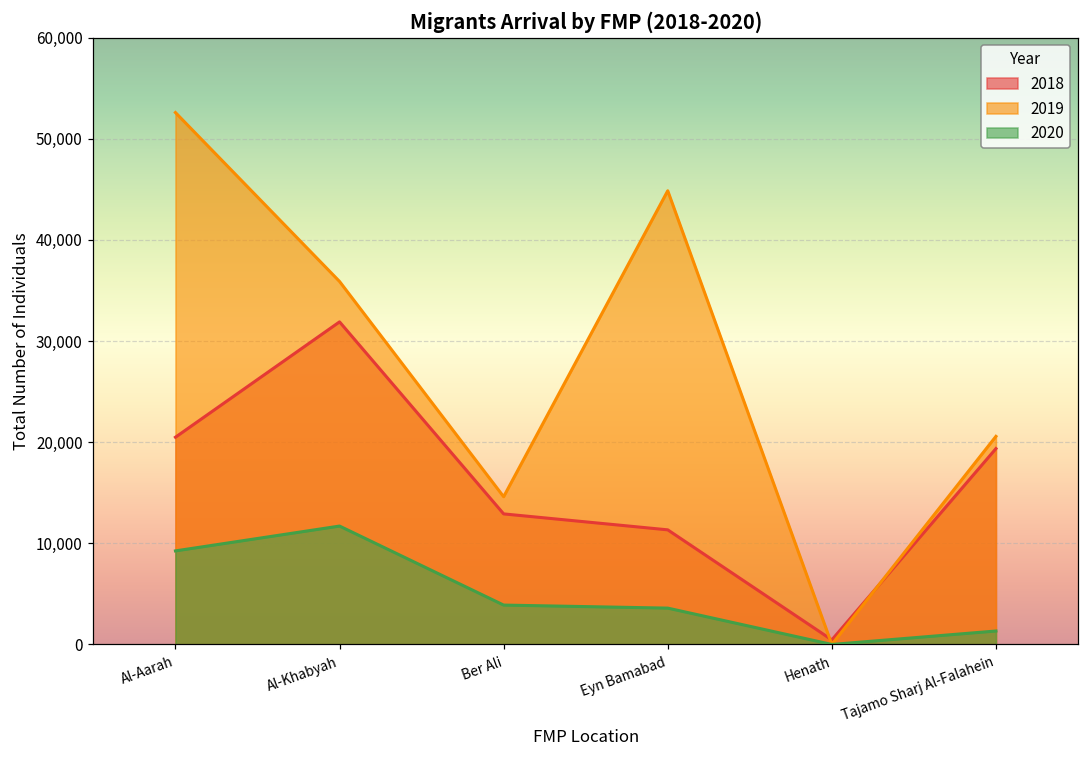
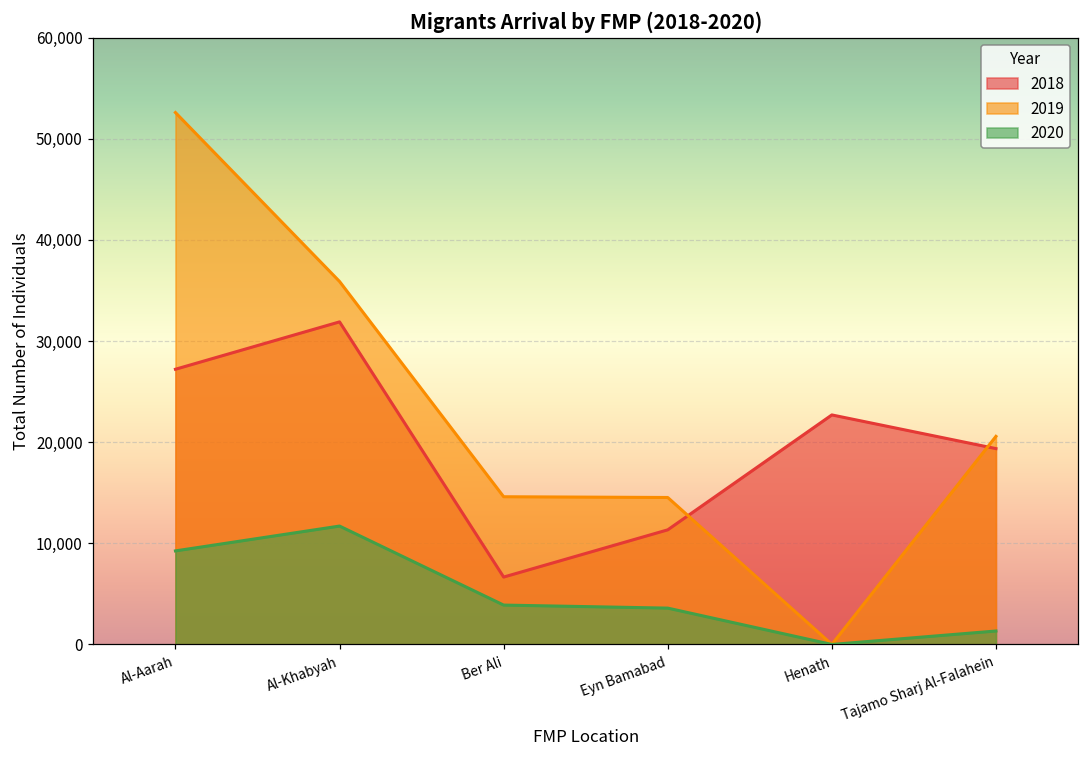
2018, Al-Aarah: 20,000 -> 27,000
2018, Ber Ali: 13,000 -> 7,000
2019, Eyn Bamabad: 45,000 -> 15,000
2018, Henath: 0 -> 23,000
